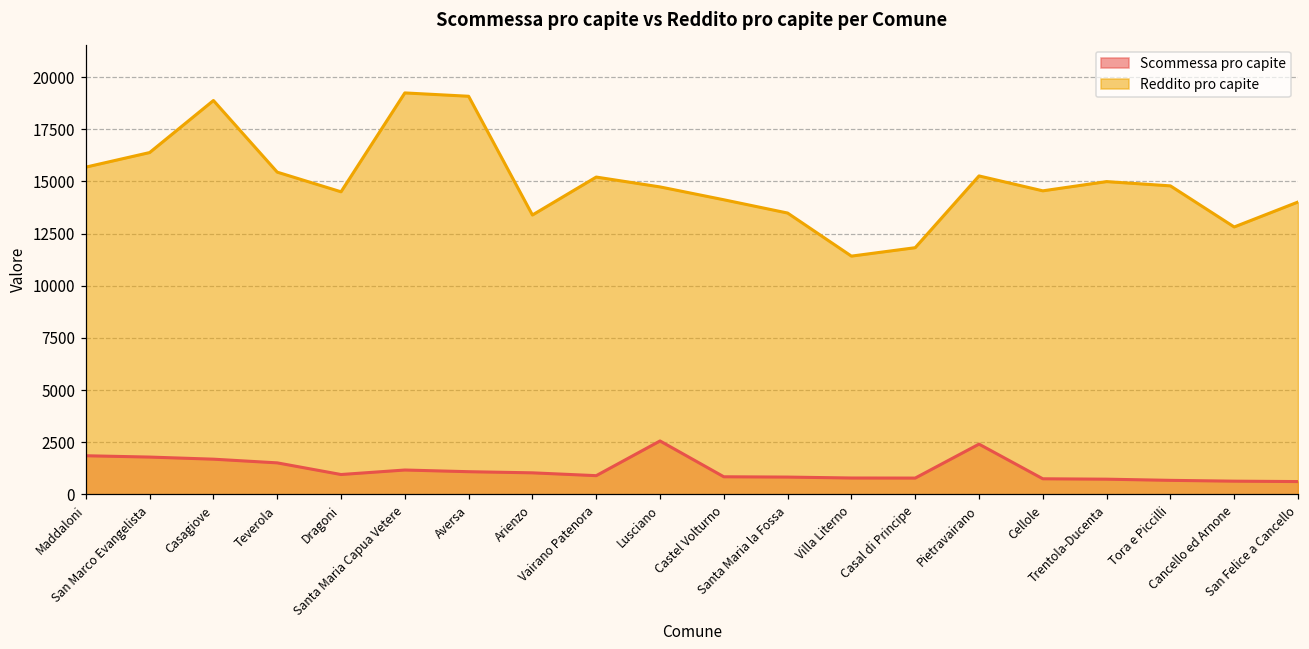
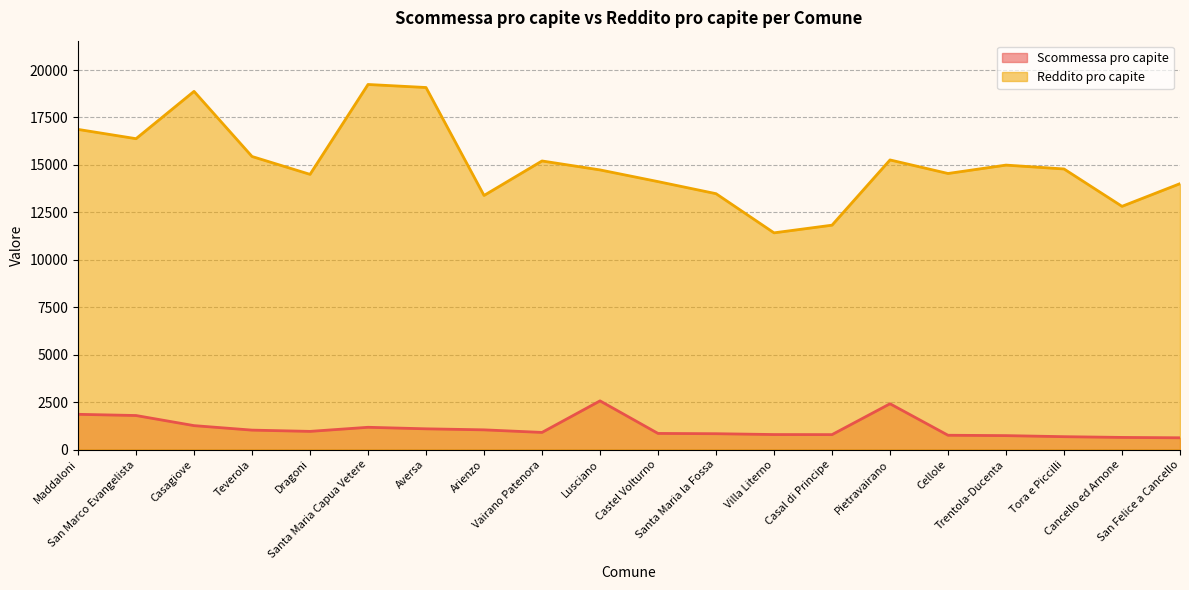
Reddito pro capite, Maddaloni: 15700 -> 16900
Scommessa pro capite, Casagiove: 1700 -> 1300
Scommessa pro capite, Teverola: 1500 -> 1000
